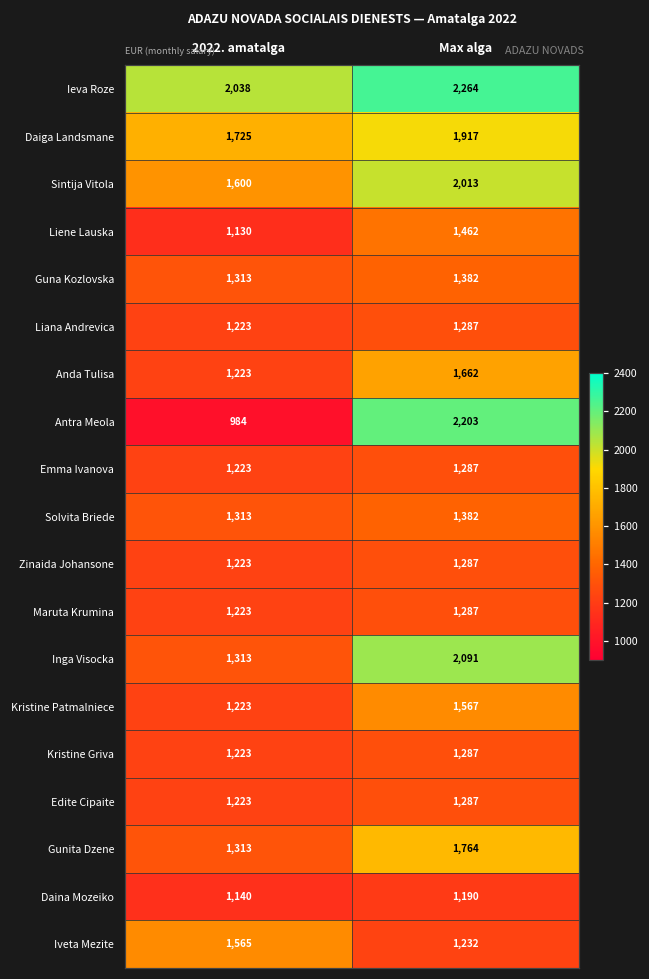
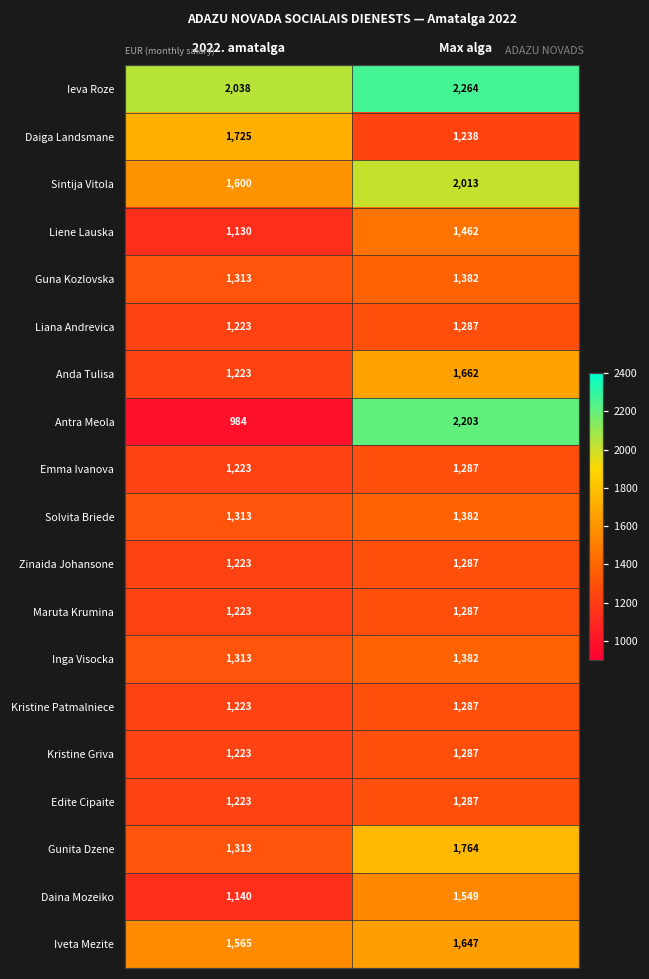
Daiga Landsmane, Max alga: 1,917 -> 1,238
Inga Visocka, Max alga: 2,091 -> 1,382
Kristine Patmalniece, Max alga: 1,567 -> 1,287
Daina Mozeiko, Max alga: 1,190 -> 1,549
Iveta Mezite, Max alga: 1,232 -> 1,647
